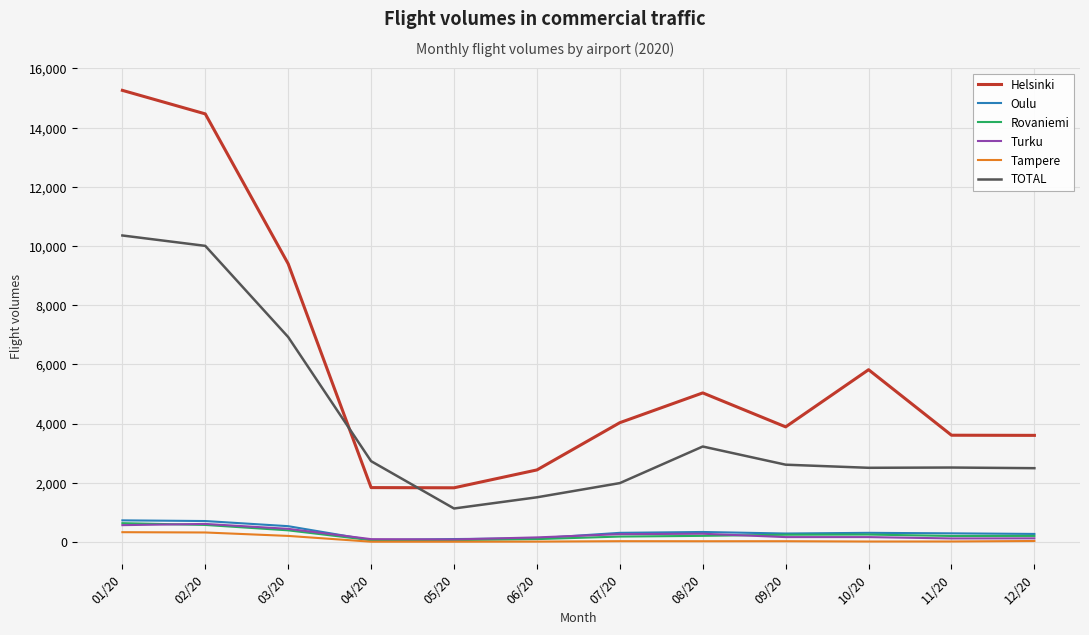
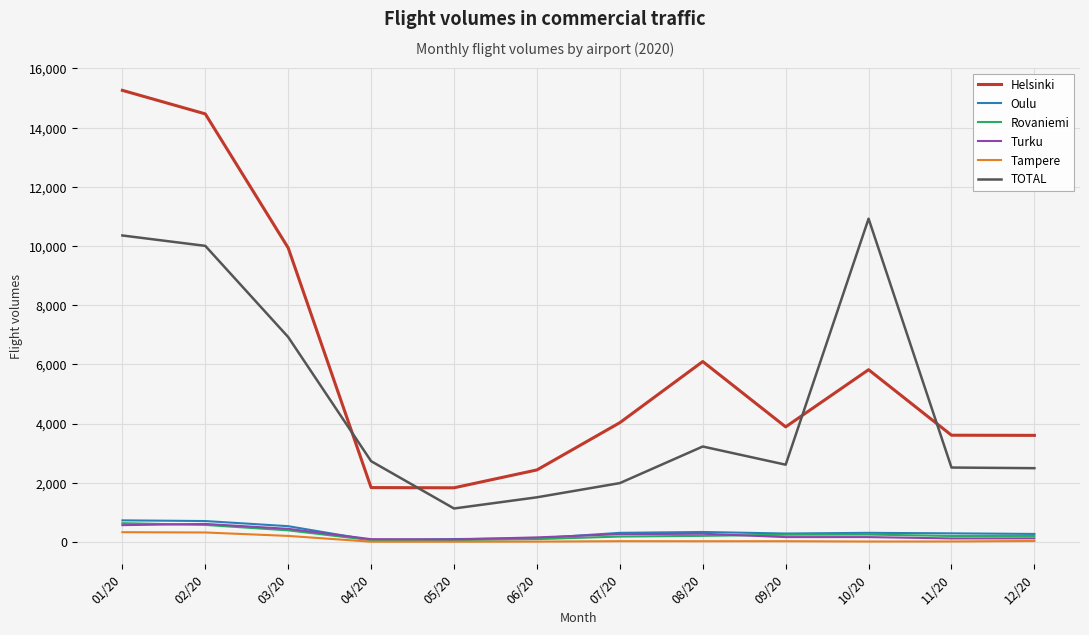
Helsinki, 03/20: 9,400 -> 9,900
Helsinki, 08/20: 5,000 -> 6,100
TOTAL, 10/20: 2,500 -> 10,900
